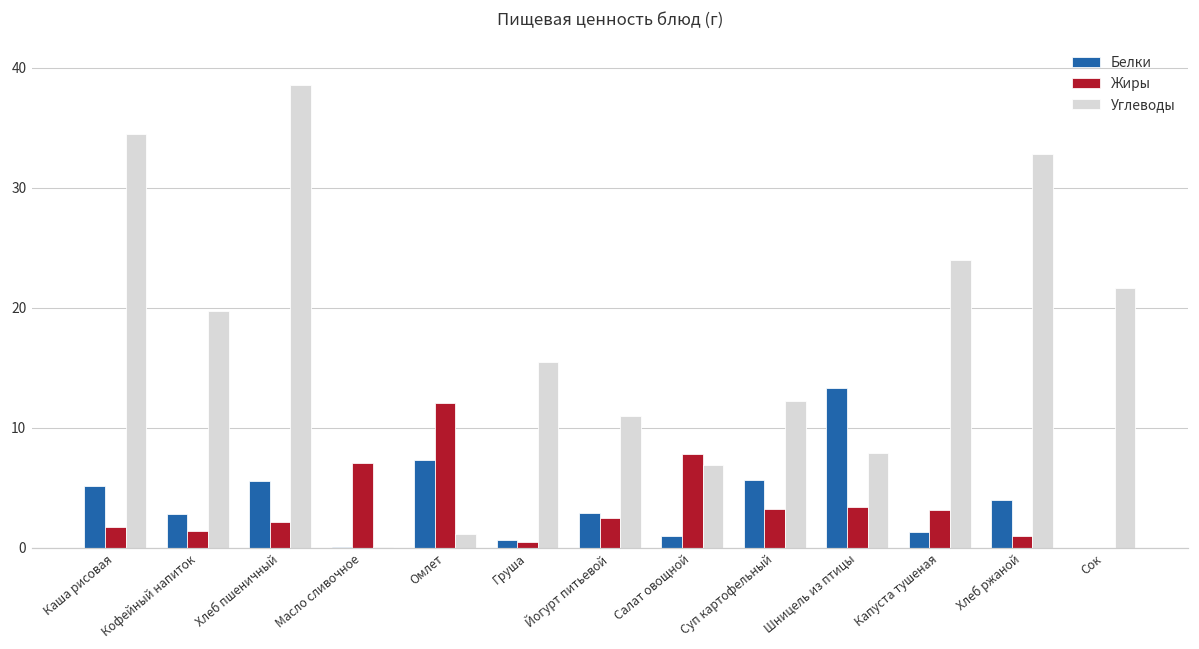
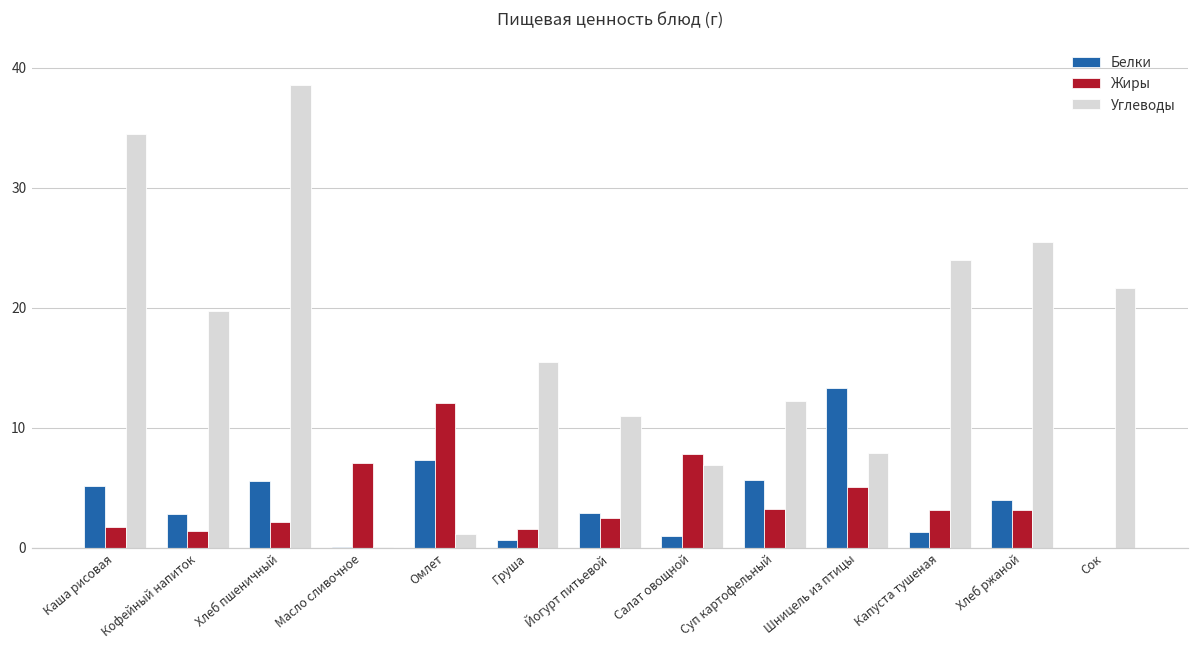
Жиры, Груша: 0.5 -> 1.6
Жиры, Шницель из птицы: 3.4 -> 5.0
Жиры, Хлеб ржаной: 1.0 -> 3.1
Углеводы, Хлеб ржаной: 32.8 -> 25.5
